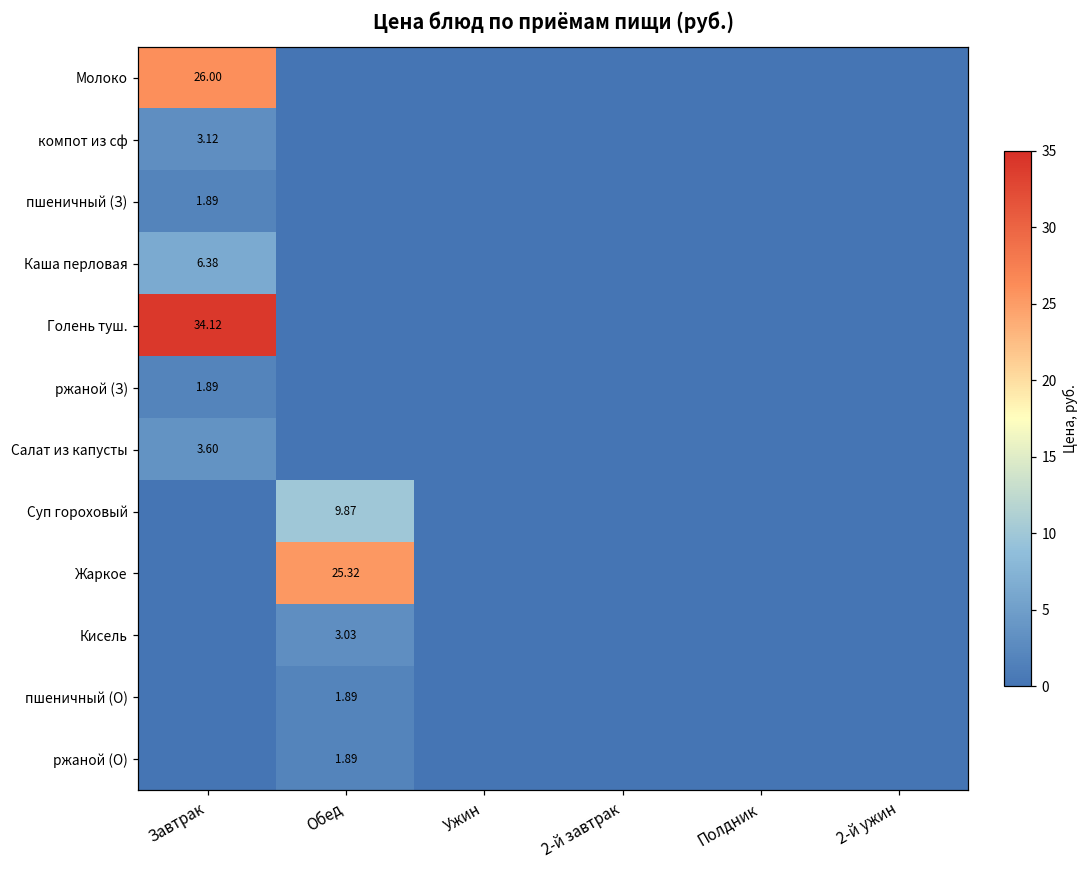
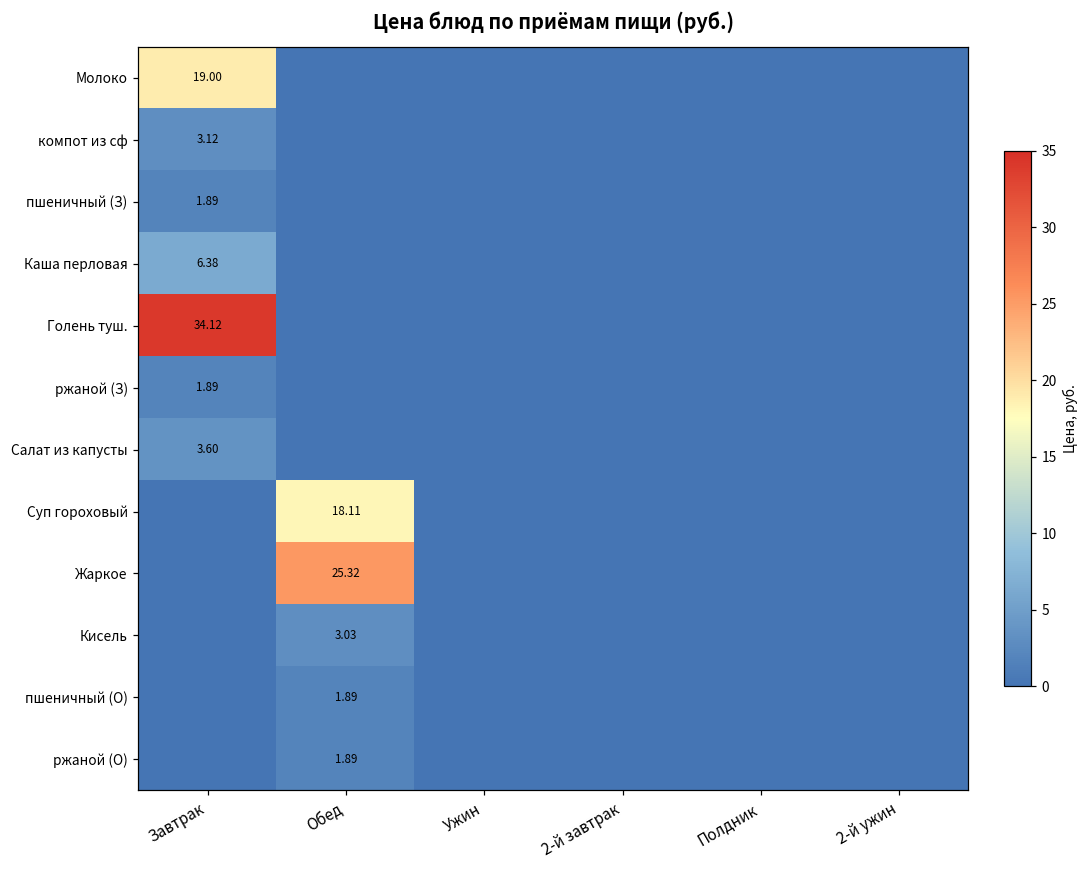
Молоко, Завтрак: 26.00 -> 19.00
Суп гороховый, Обед: 9.87 -> 18.11
